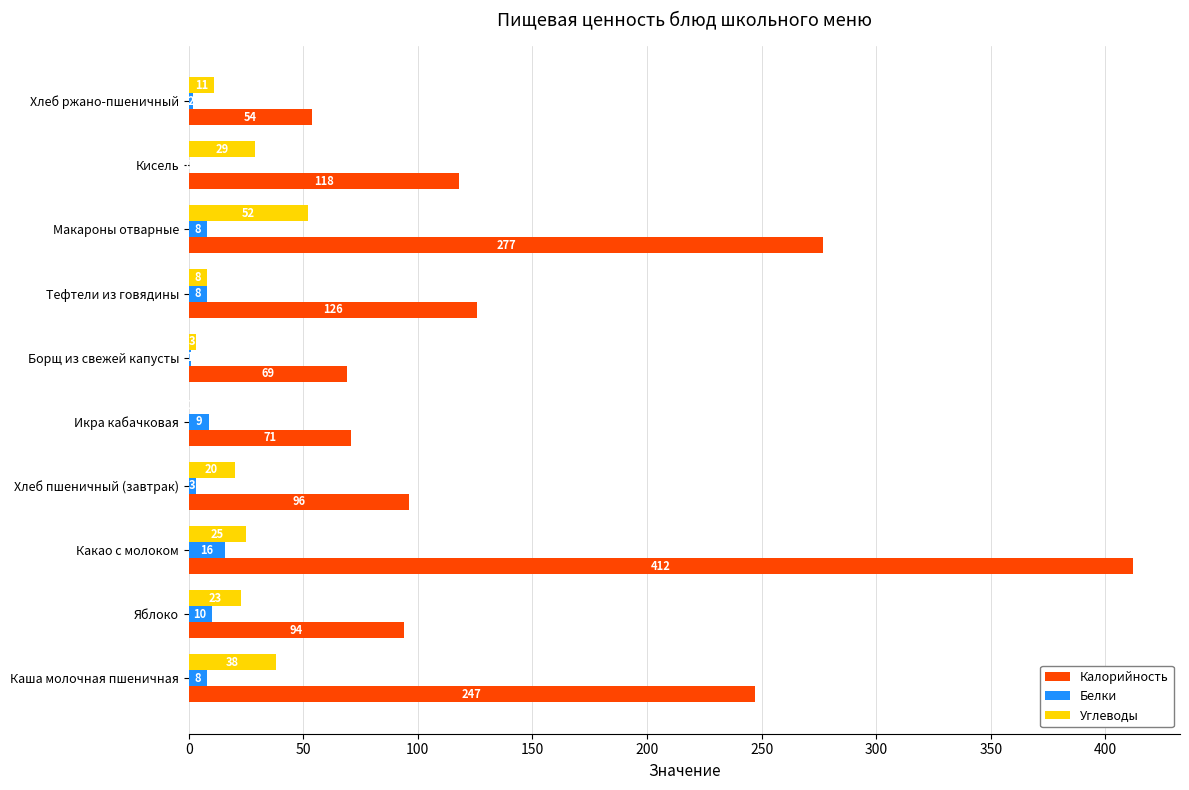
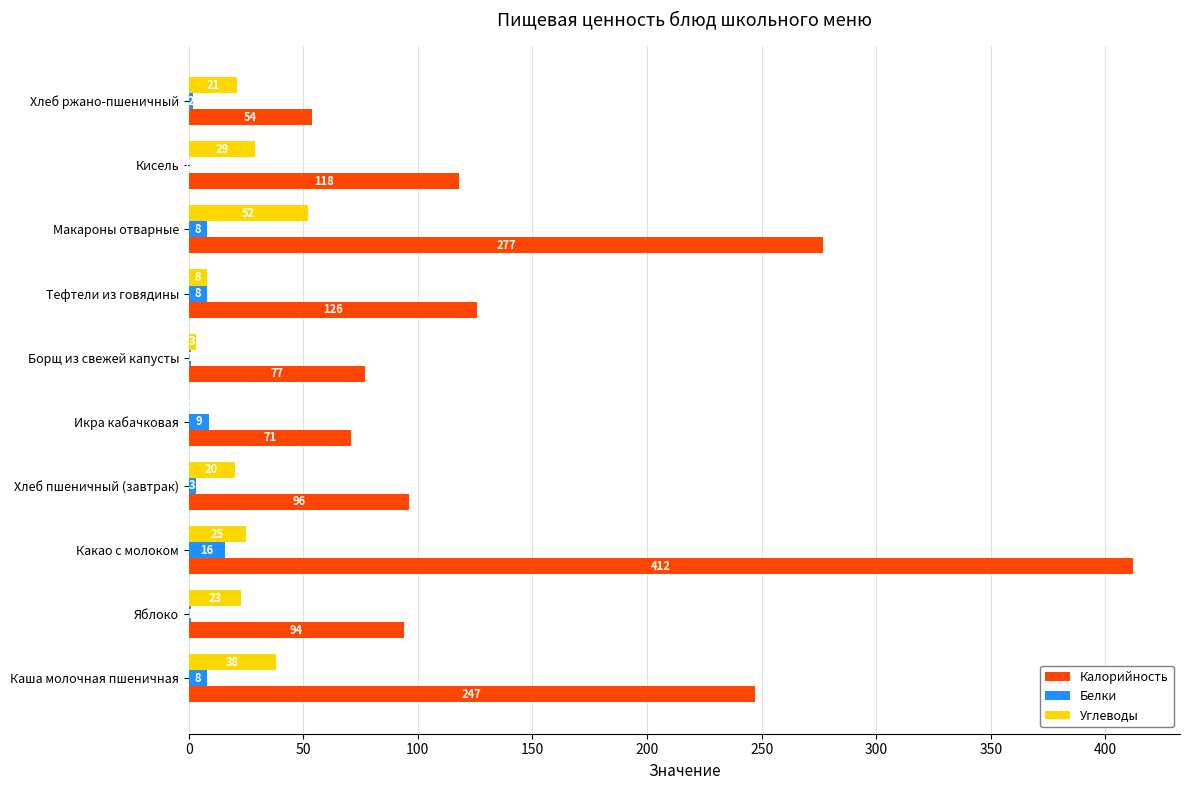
Углеводы, Хлеб ржано-пшеничный: 11 -> 21
Калорийность, Борщ из свежей капусты: 69 -> 77
Белки, Яблоко: 10 -> 1
